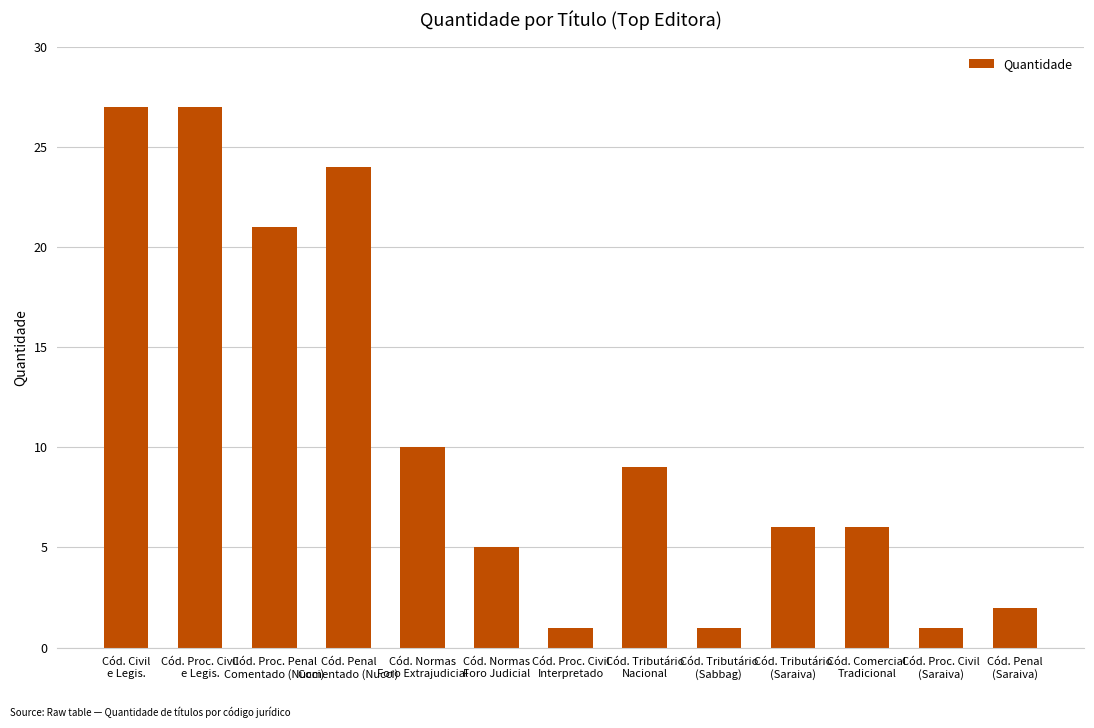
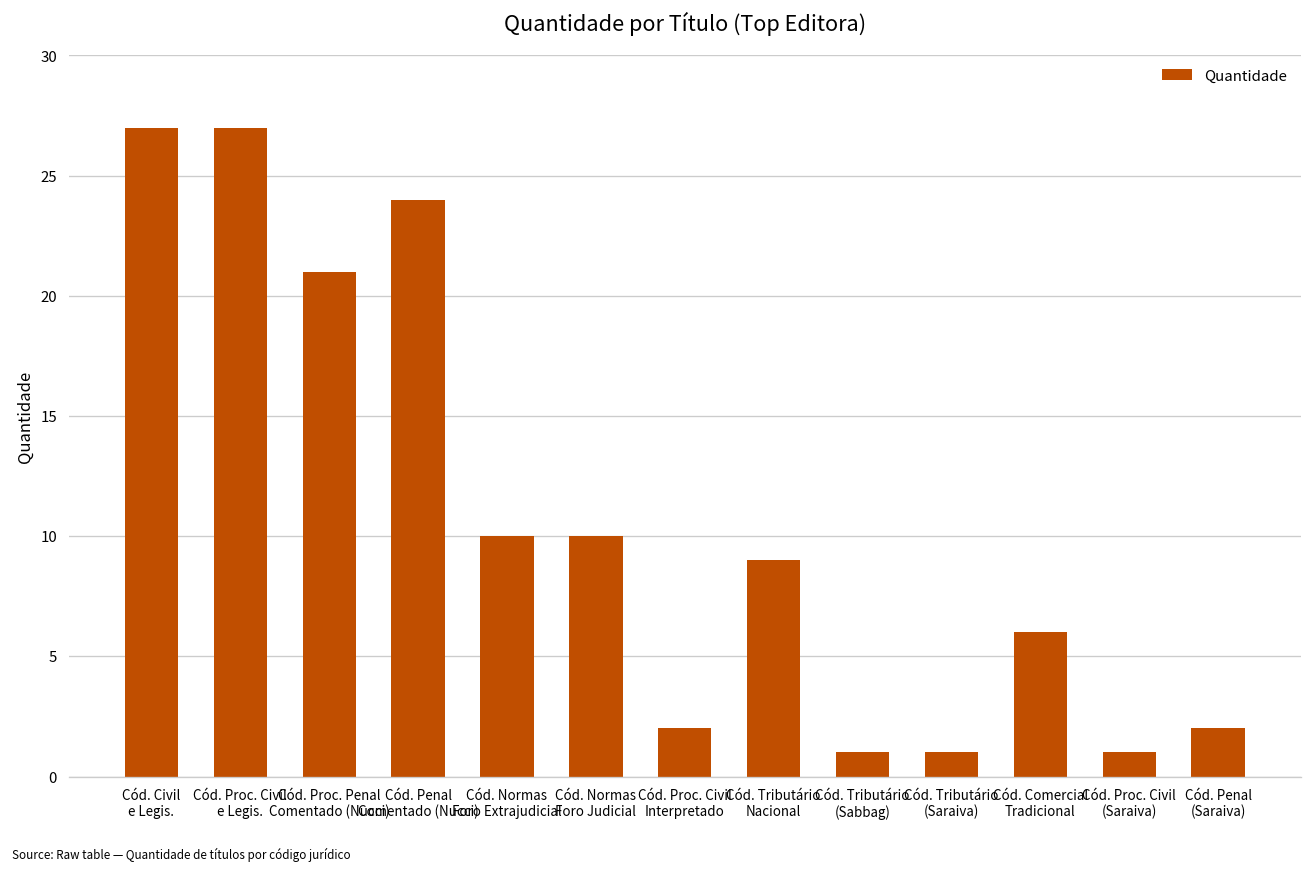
Cód. Normas Foro Judicial: 5 -> 10
Cód. Proc. Civil Interpretado: 1 -> 2
Cód. Tributário (Saraiva): 6 -> 1
